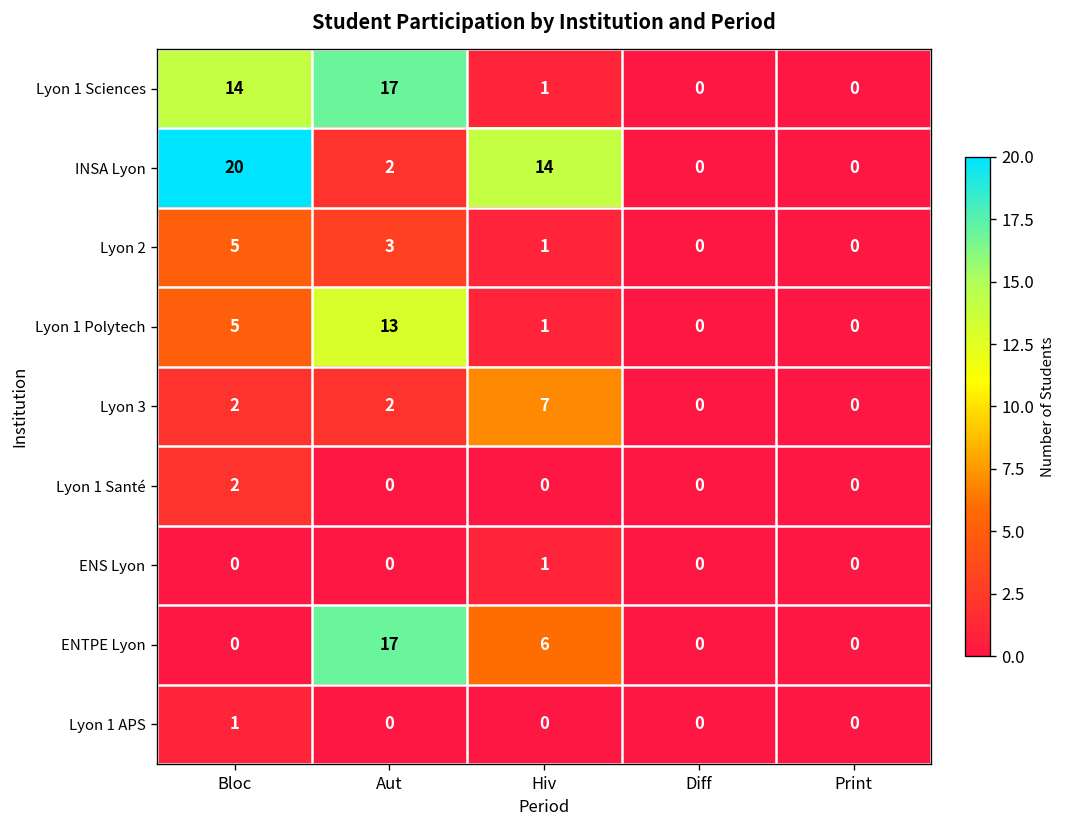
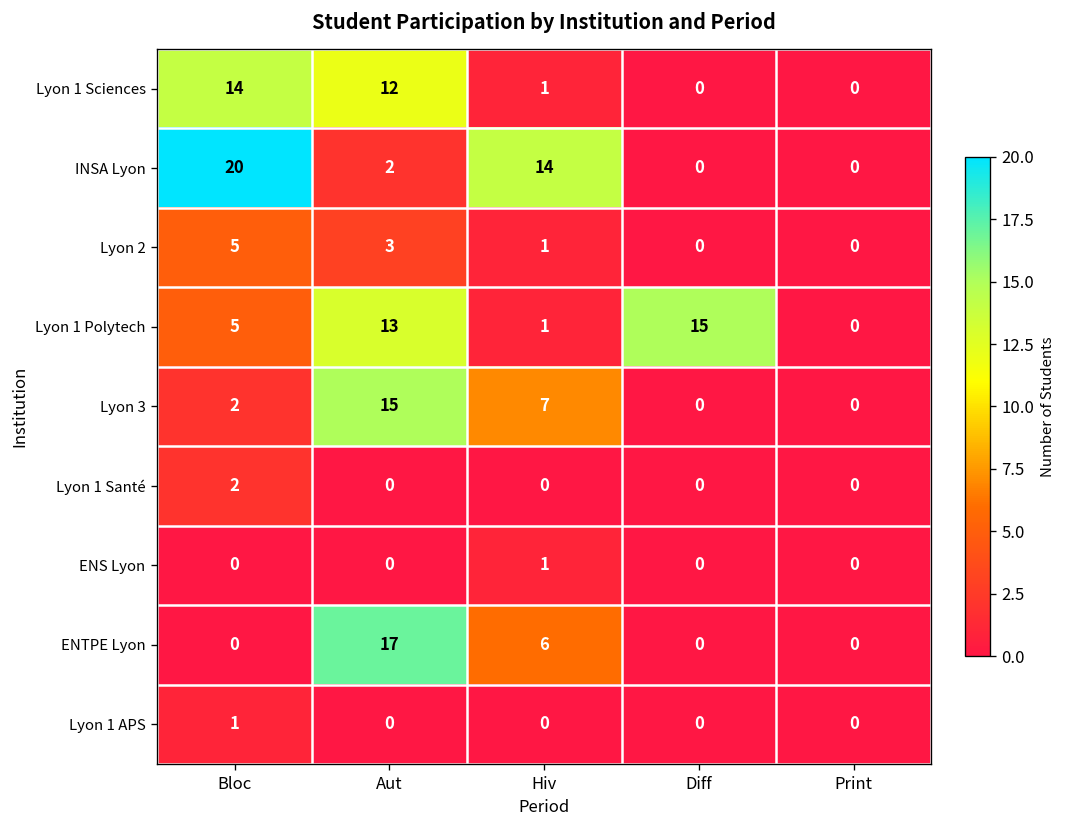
Lyon 1 Sciences, Aut: 17 -> 12
Lyon 1 Polytech, Diff: 0 -> 15
Lyon 3, Aut: 2 -> 15
